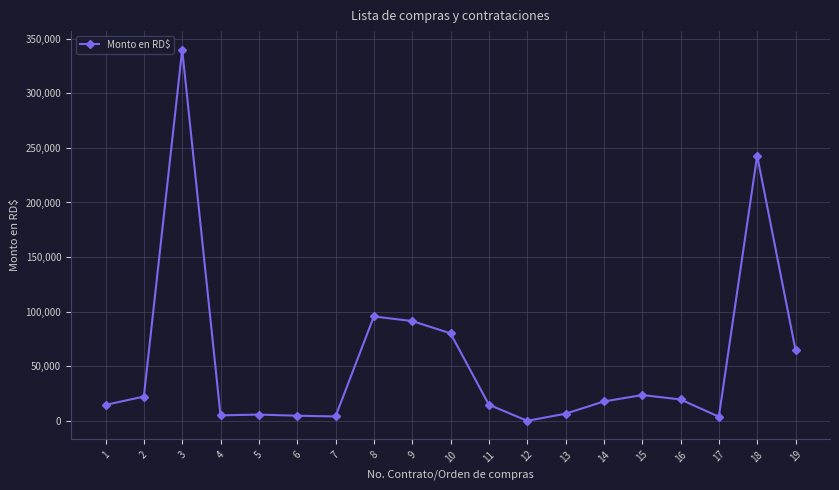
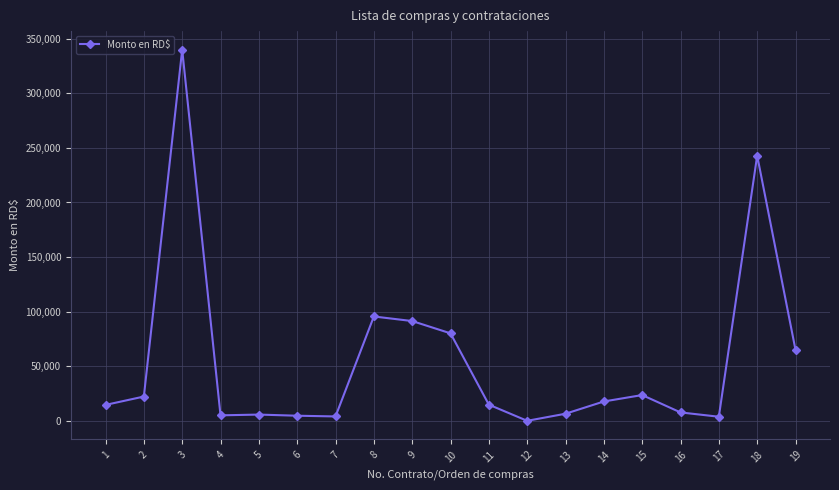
16: 20,000 -> 8,000
